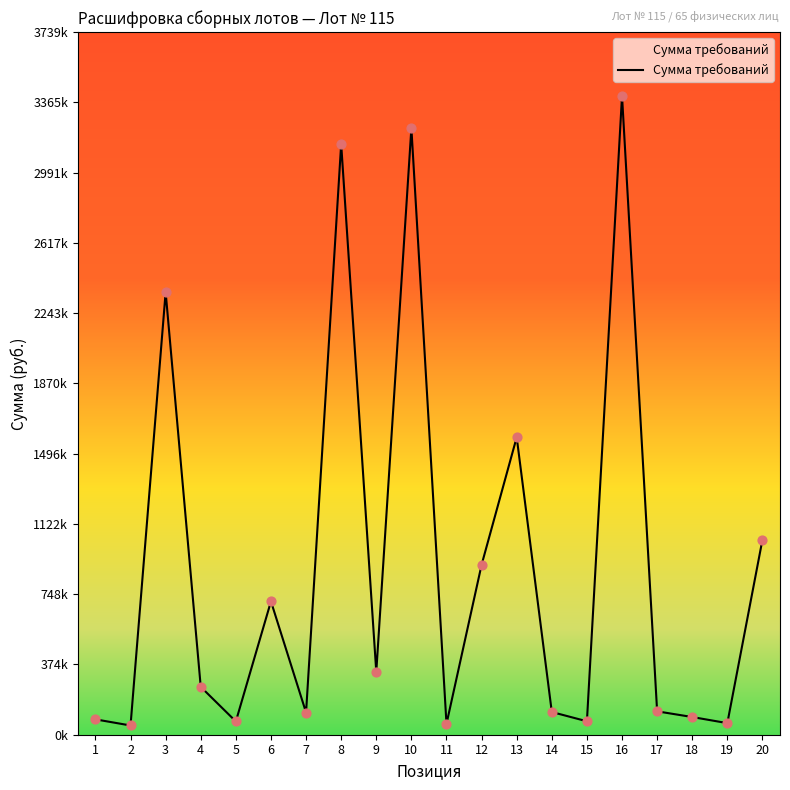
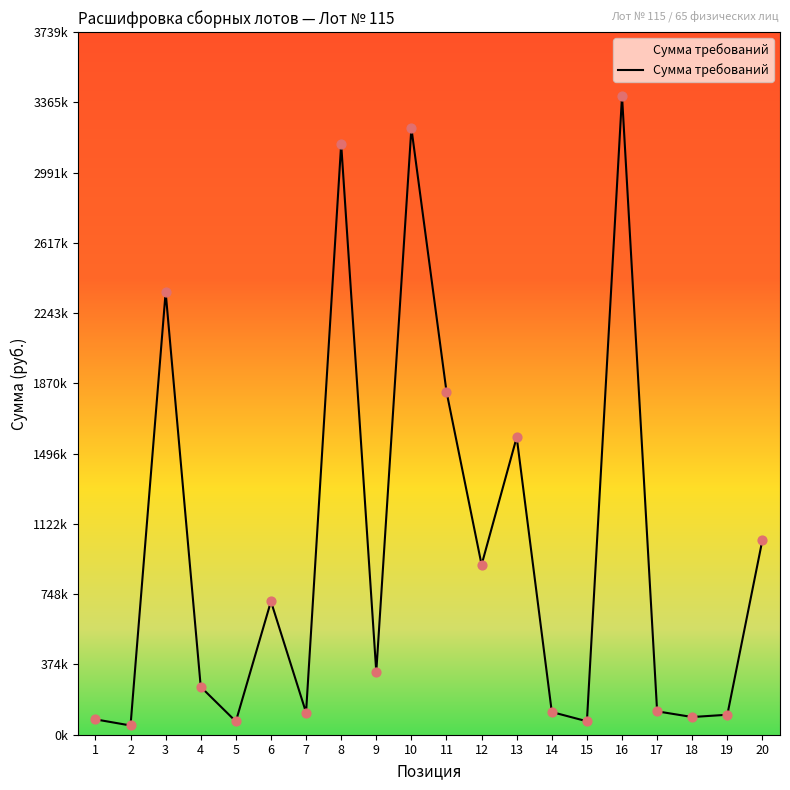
11: 60000 -> 1830000
19: 60000 -> 110000
